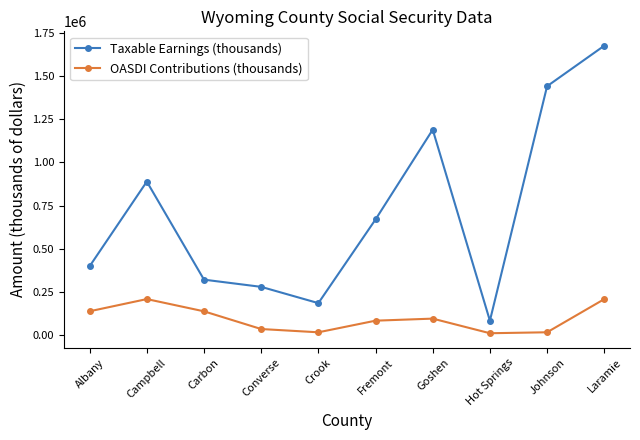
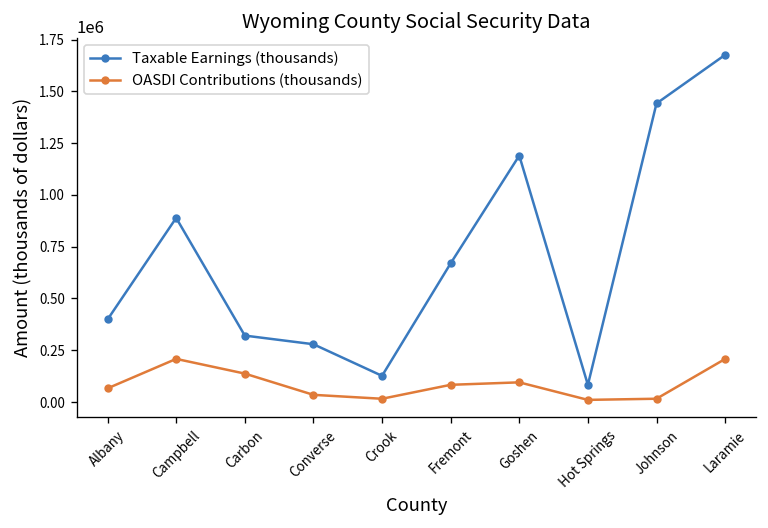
OASDI Contributions (thousands), Albany: 140000 -> 70000
Taxable Earnings (thousands), Crook: 180000 -> 130000
